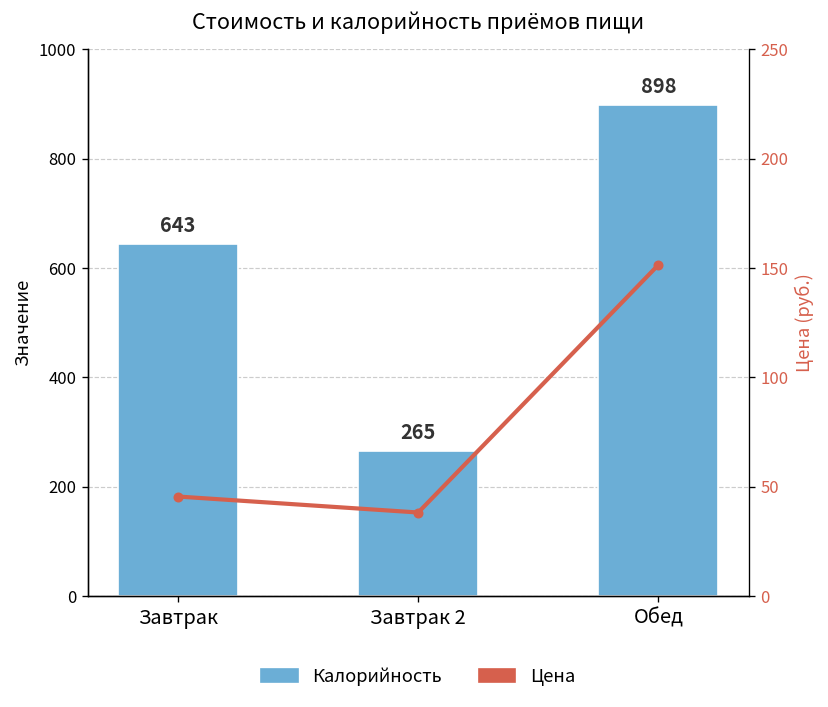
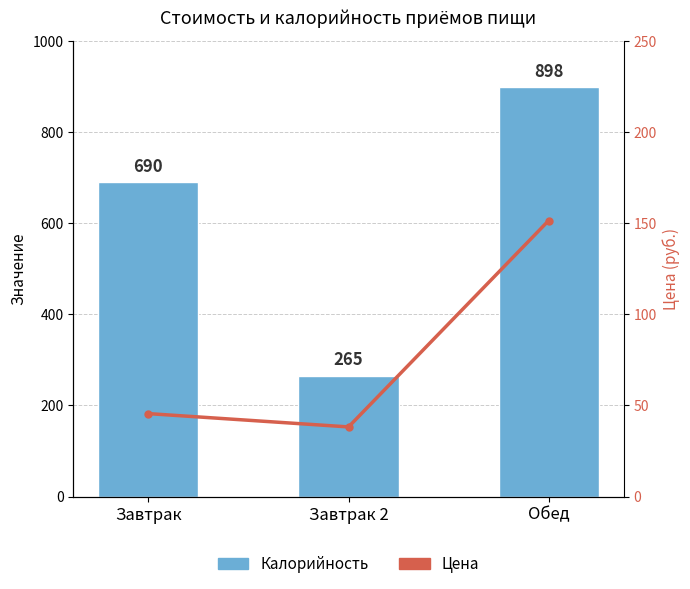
Калорийность, Завтрак: 643 -> 690
